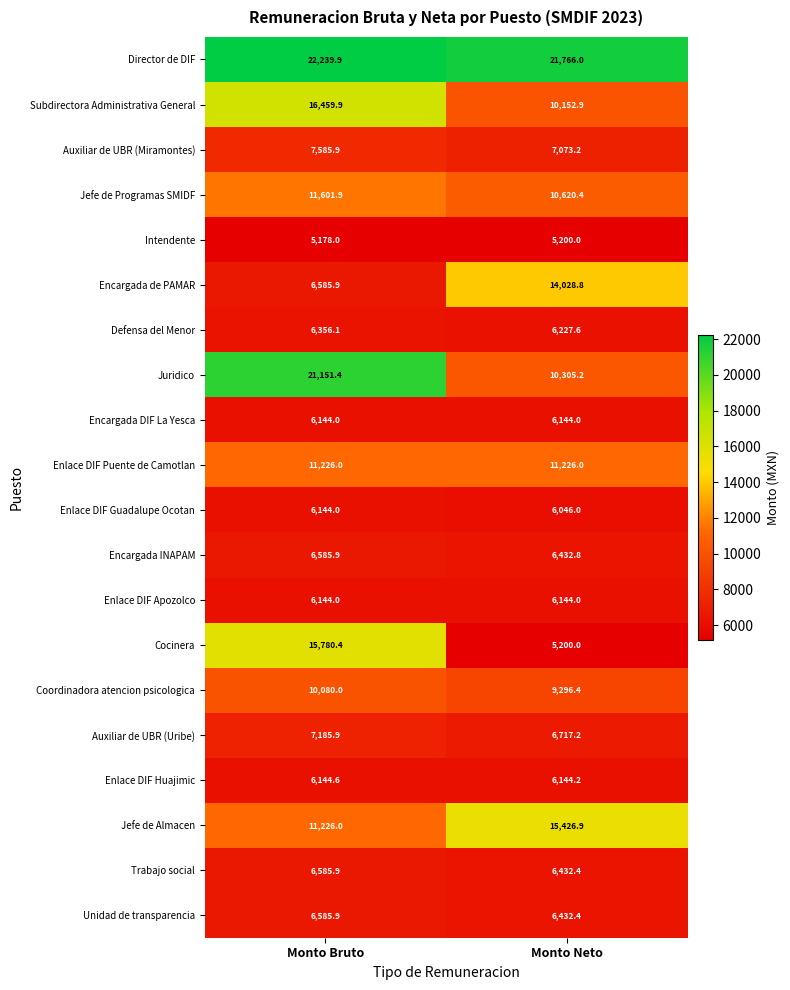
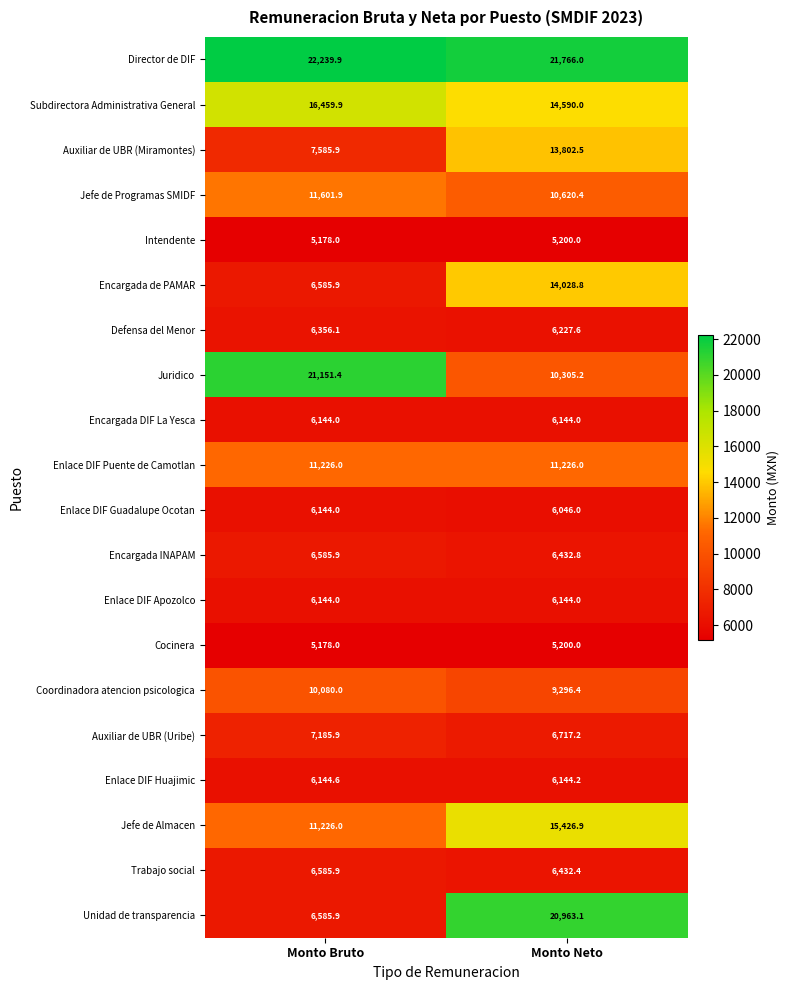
Subdirectora Administrativa General, Monto Neto: 10,152.9 -> 14,590.0
Auxiliar de UBR (Miramontes), Monto Neto: 7,073.2 -> 13,802.5
Cocinera, Monto Bruto: 15,780.4 -> 5,178.0
Unidad de transparencia, Monto Neto: 6,432.4 -> 20,963.1
